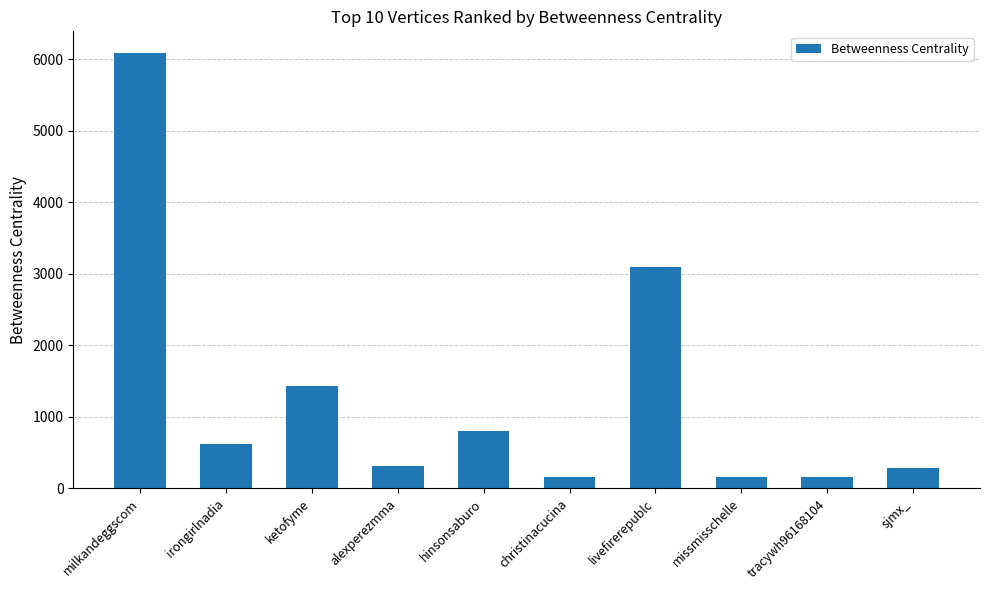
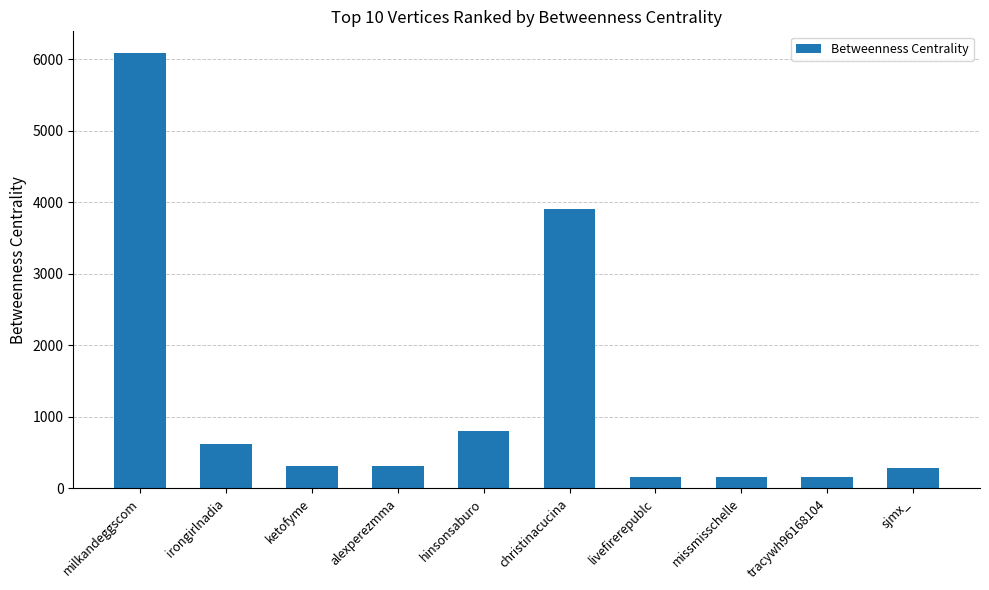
ketofyme: 1400 -> 300
christinacucina: 200 -> 3900
livefirerepublc: 3100 -> 200
